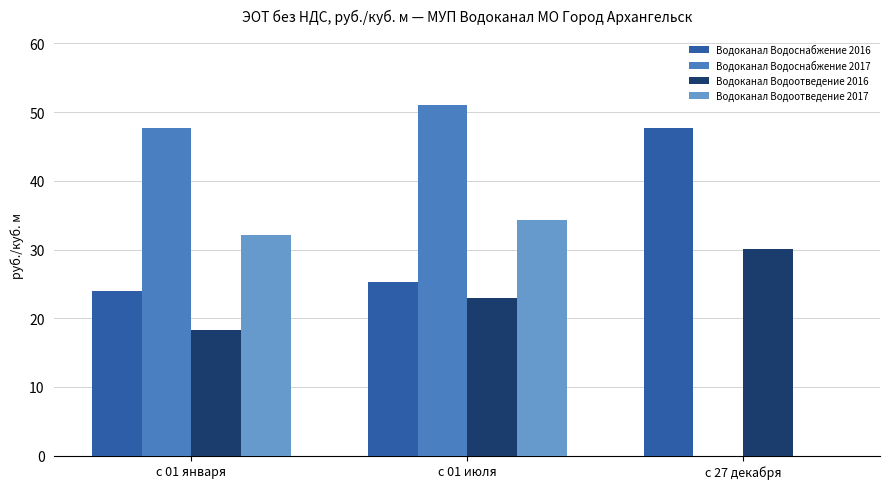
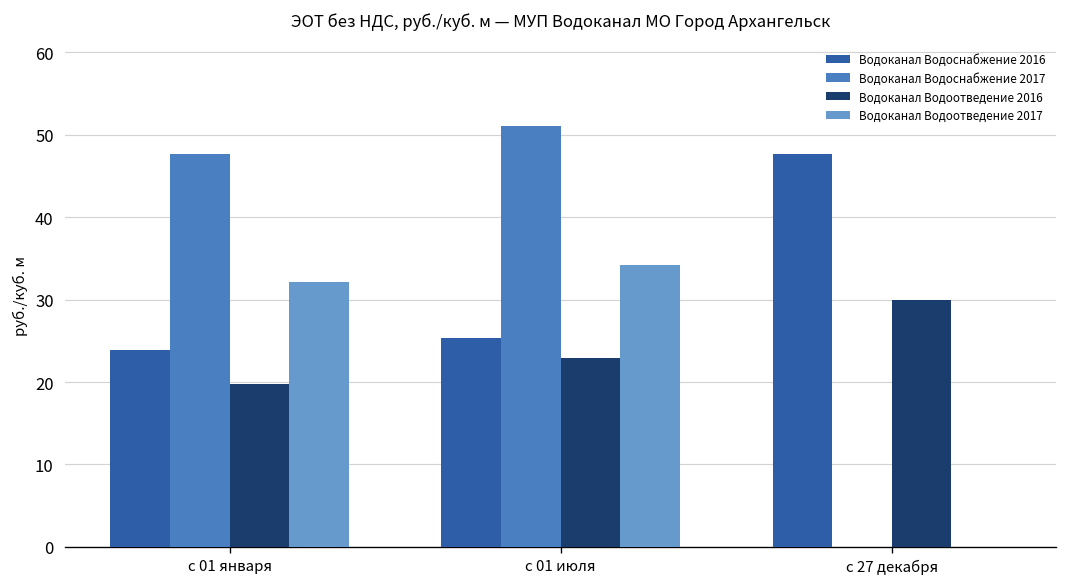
Водоканал Водоотведение 2016, с 01 января: 18 -> 20
